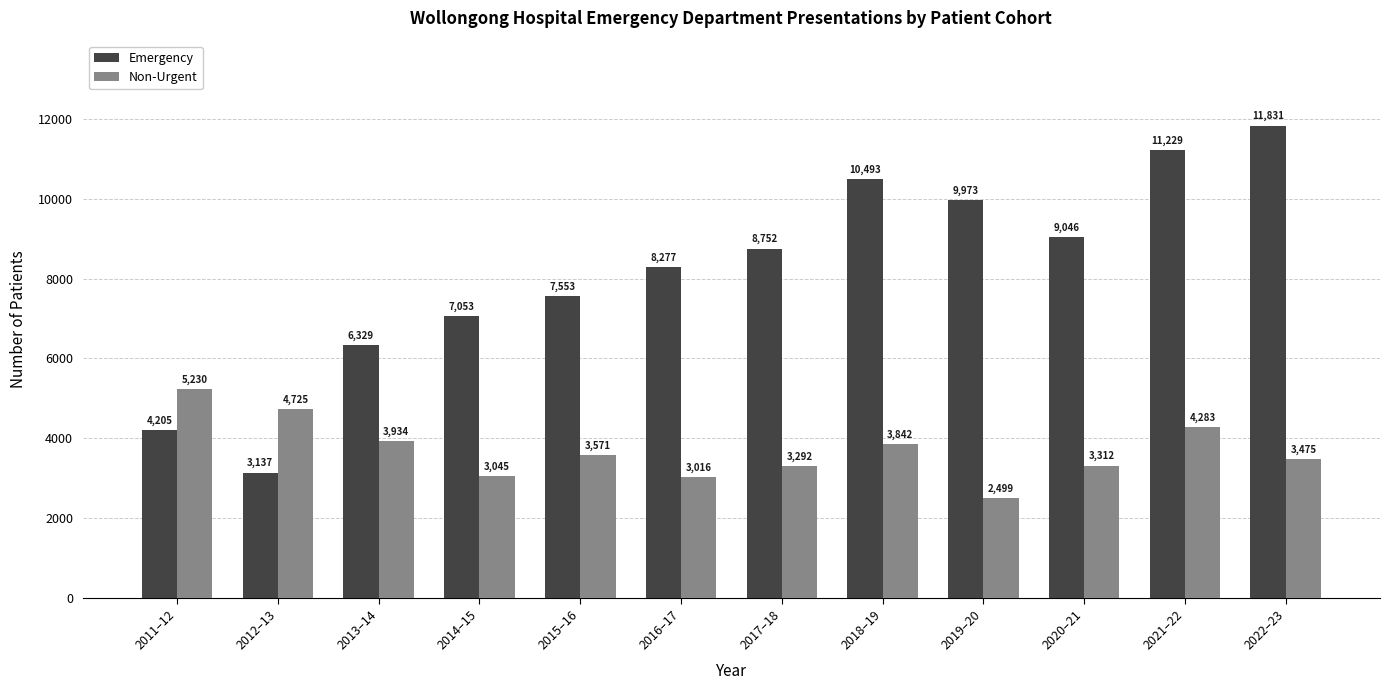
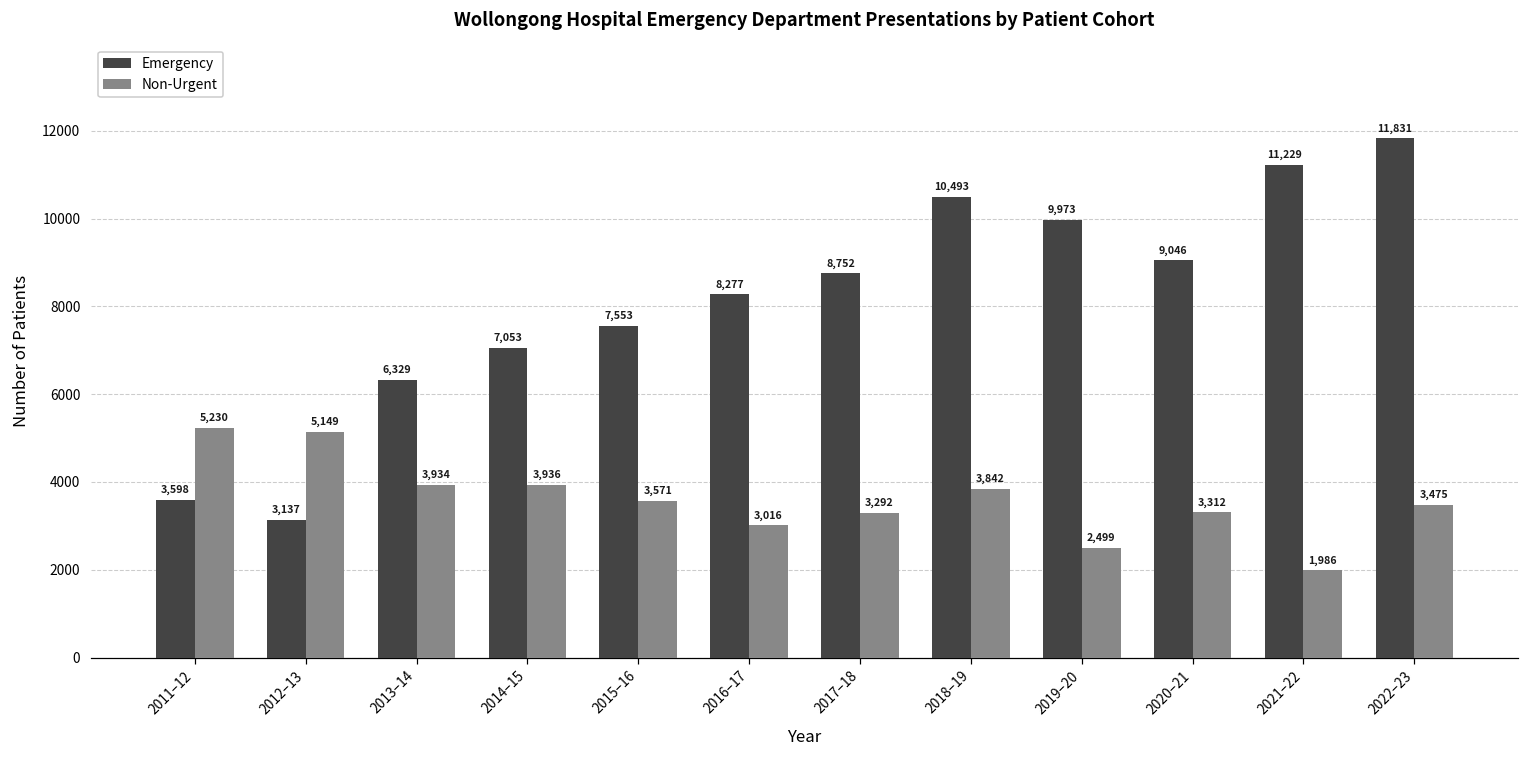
Emergency, 2011–12: 4,205 -> 3,598
Non-Urgent, 2012–13: 4,725 -> 5,149
Non-Urgent, 2014–15: 3,045 -> 3,936
Non-Urgent, 2021–22: 4,283 -> 1,986
